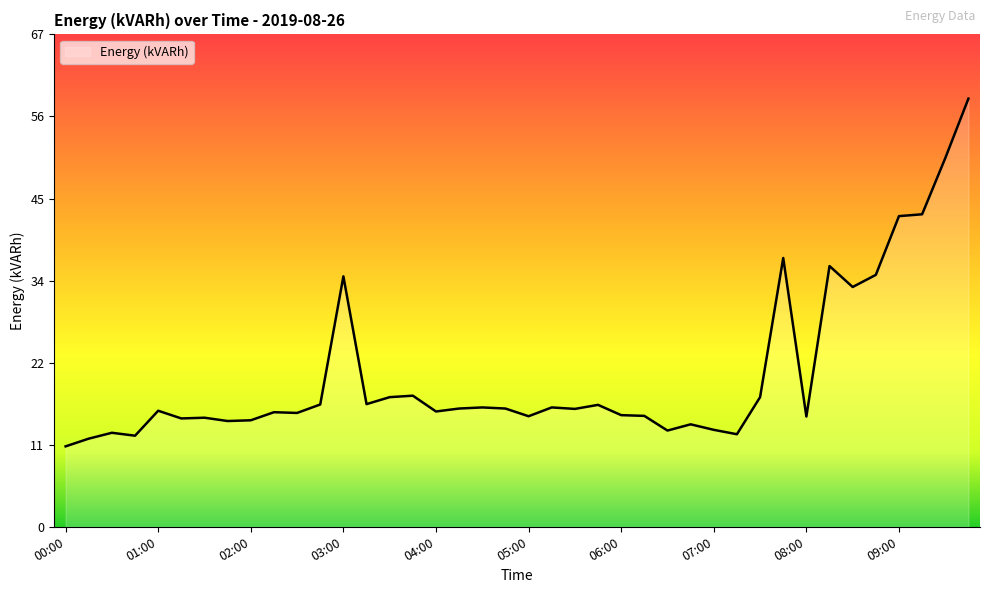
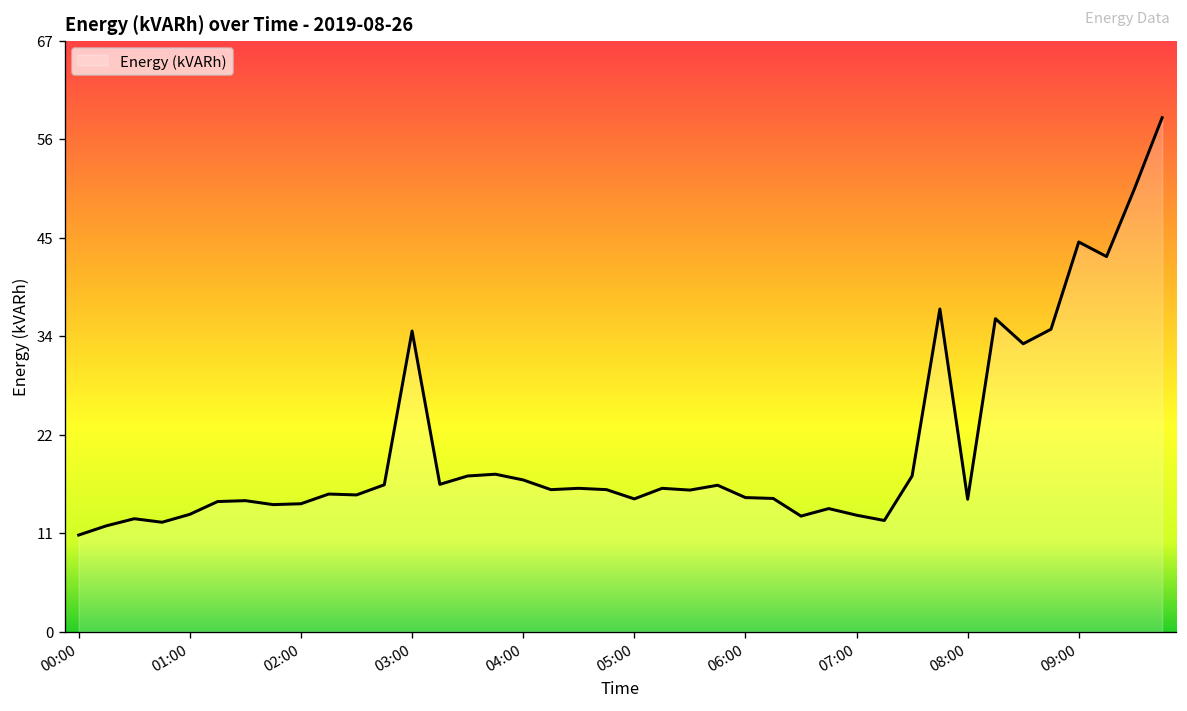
01:00: 16 -> 13
04:00: 16 -> 17
09:00: 42 -> 44
